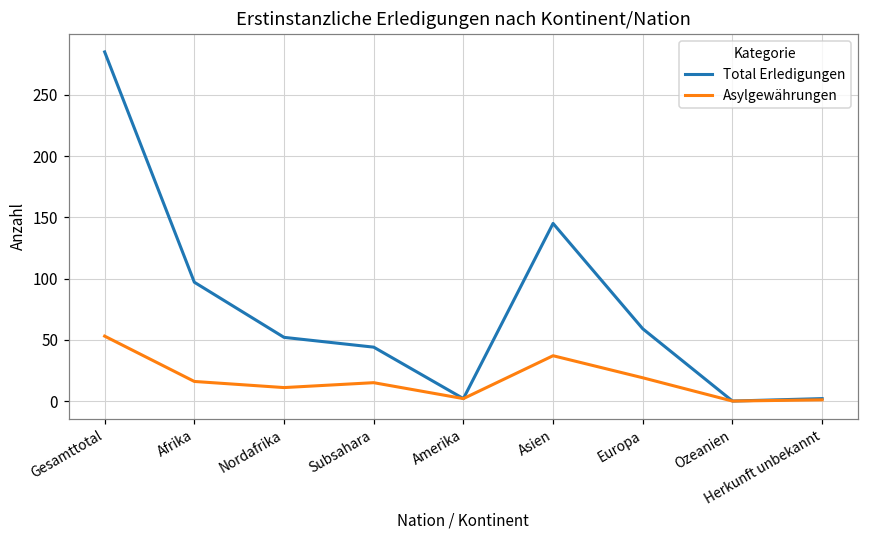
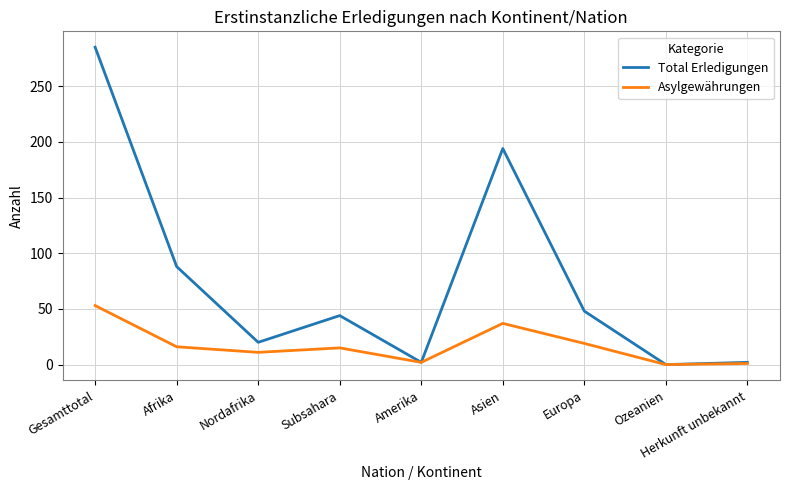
Total Erledigungen, Afrika: 97 -> 88
Total Erledigungen, Nordafrika: 52 -> 20
Total Erledigungen, Asien: 145 -> 194
Total Erledigungen, Europa: 59 -> 48
